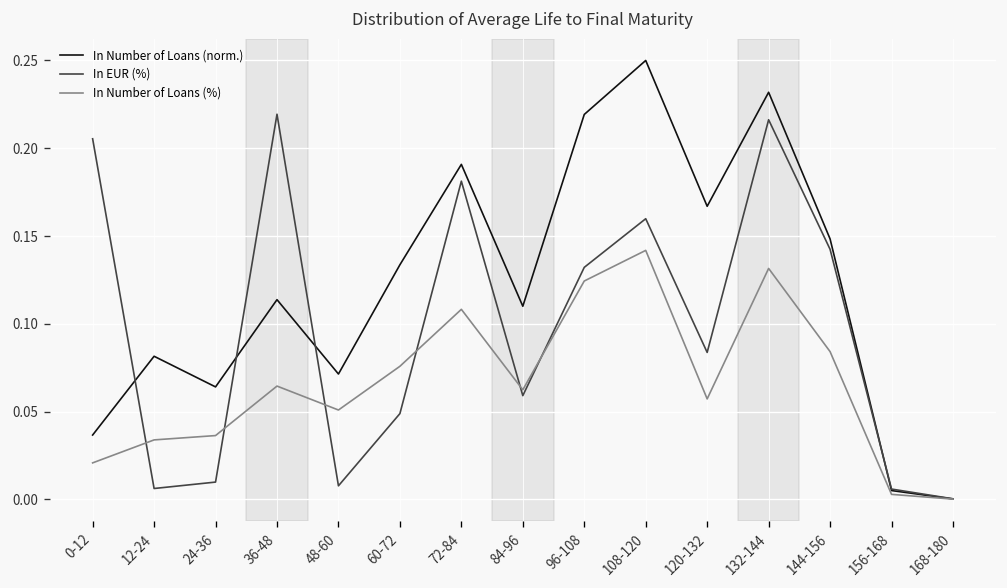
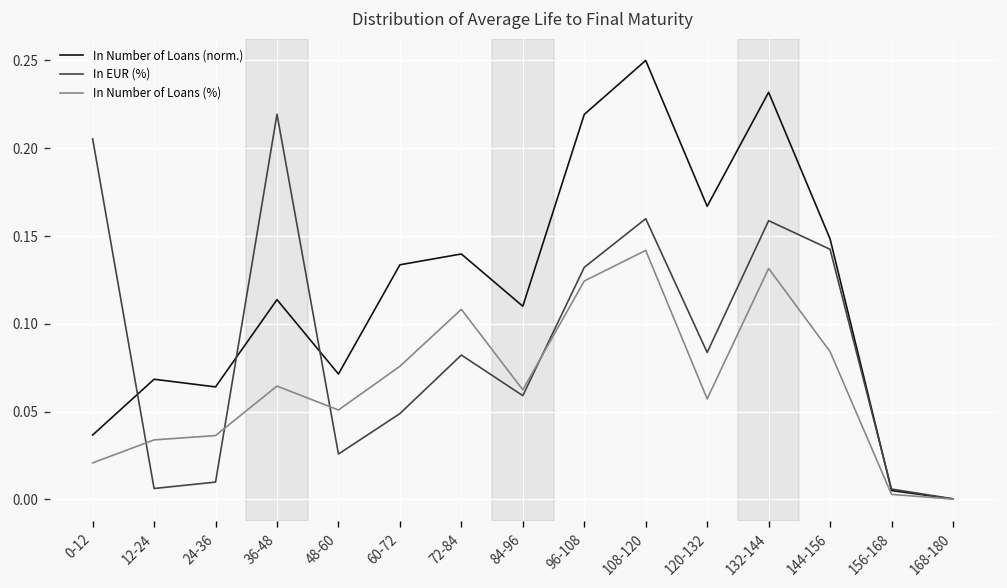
In Number of Loans (norm.), 12-24: 0.082 -> 0.068
In EUR (%), 48-60: 0.008 -> 0.026
In Number of Loans (norm.), 72-84: 0.191 -> 0.140
In EUR (%), 72-84: 0.181 -> 0.082
In EUR (%), 132-144: 0.216 -> 0.159
